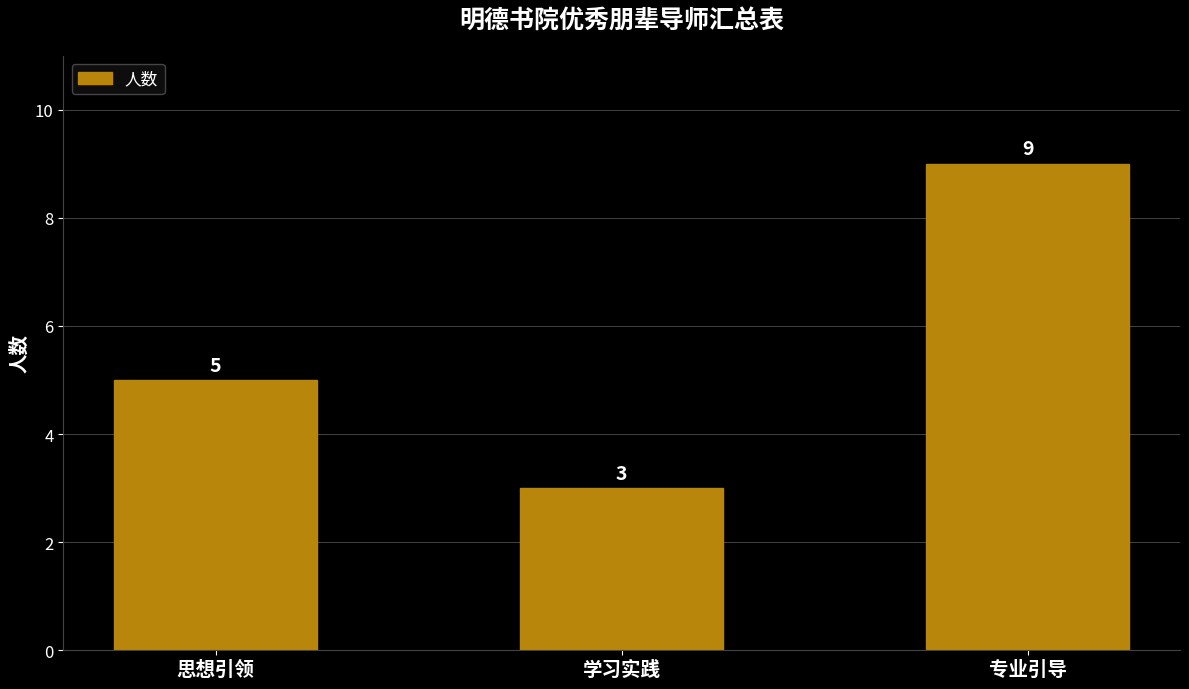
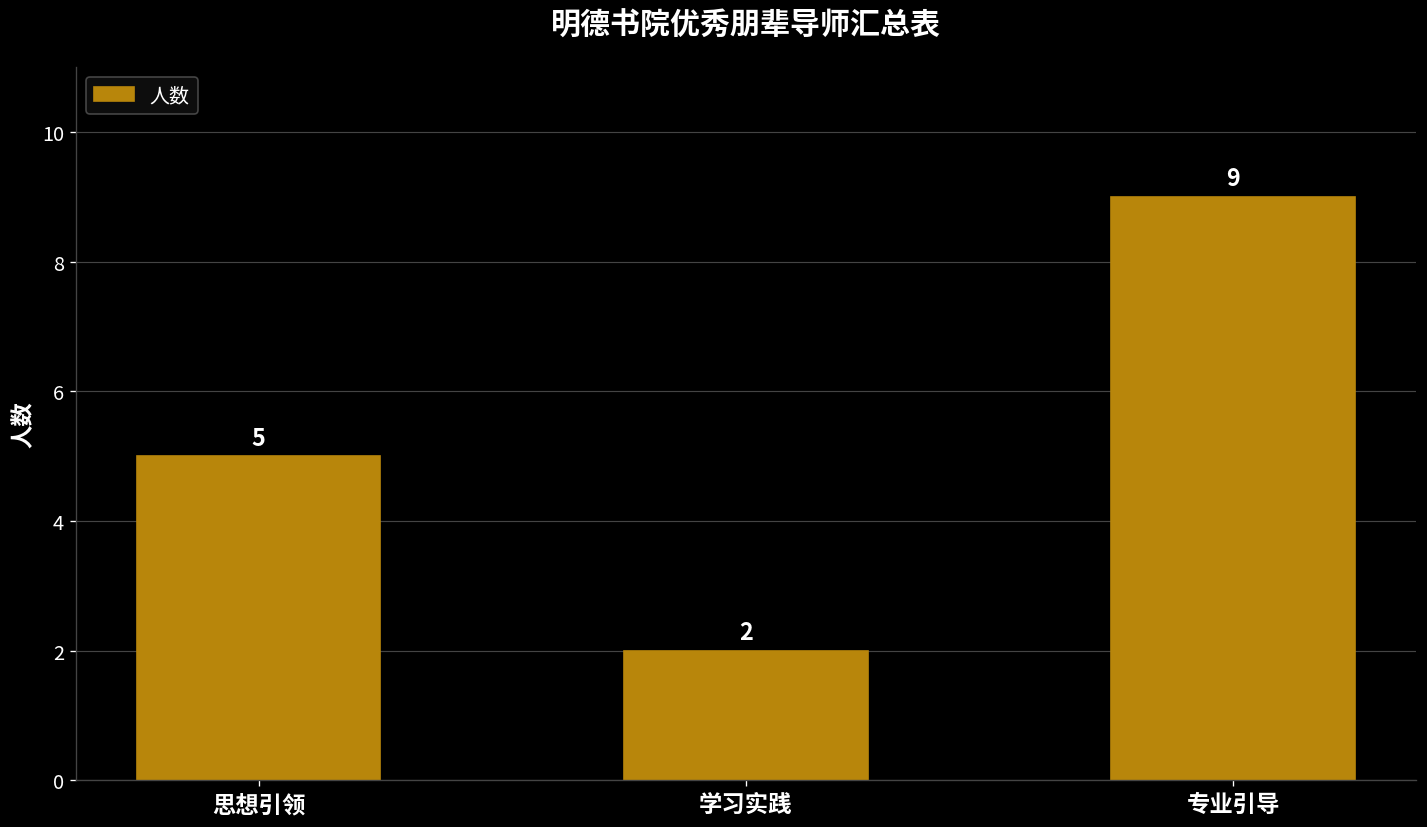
学习实践: 3 -> 2
